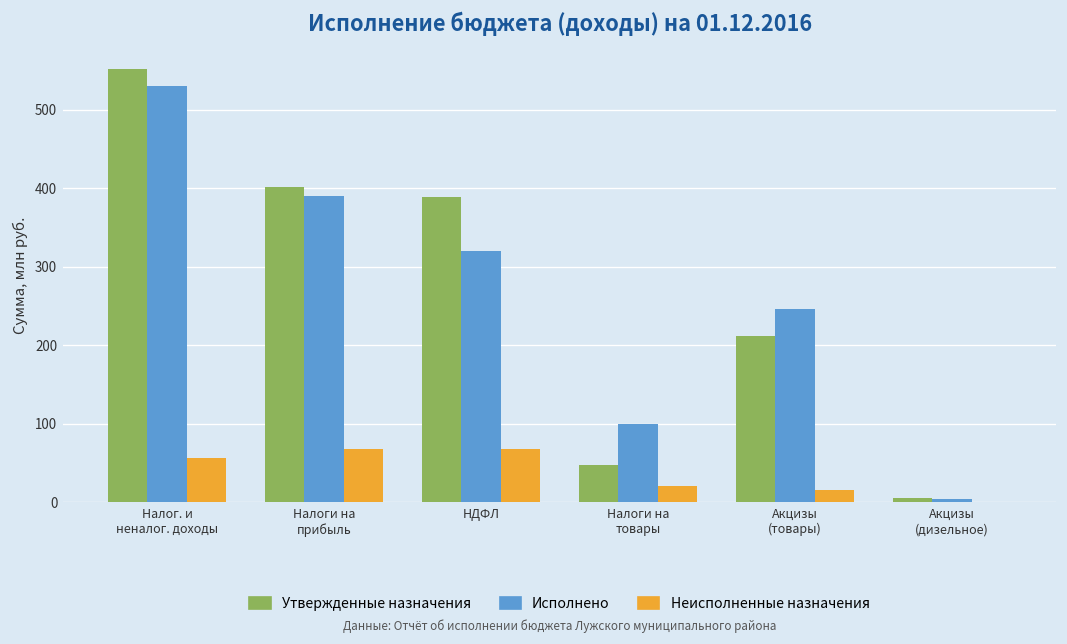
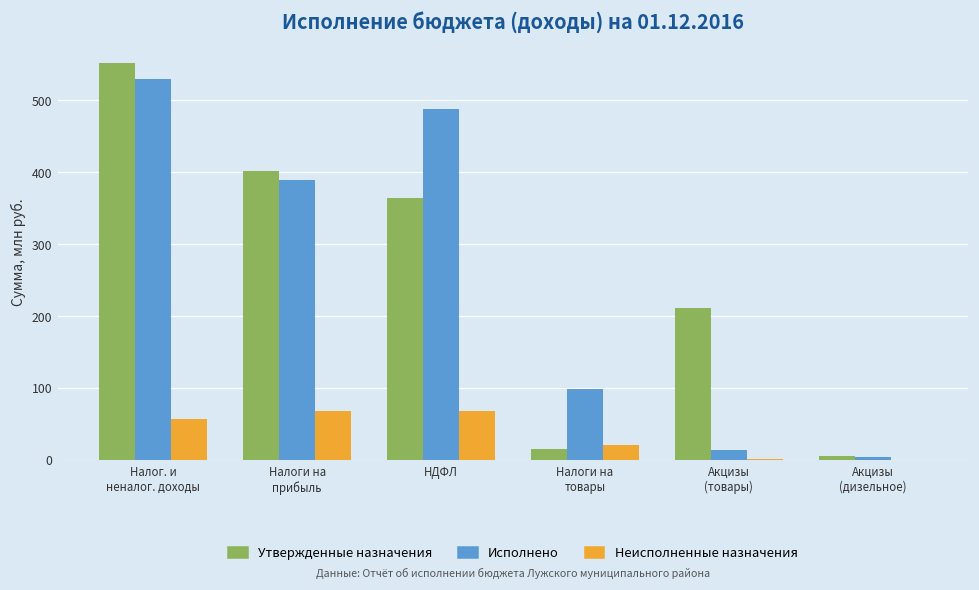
Утвержденные назначения, НДФЛ: 390 -> 360
Исполнено, НДФЛ: 320 -> 490
Утвержденные назначения, Налоги на товары: 50 -> 20
Исполнено, Акцизы (товары): 250 -> 10
Неисполненные назначения, Акцизы (товары): 20 -> 0
